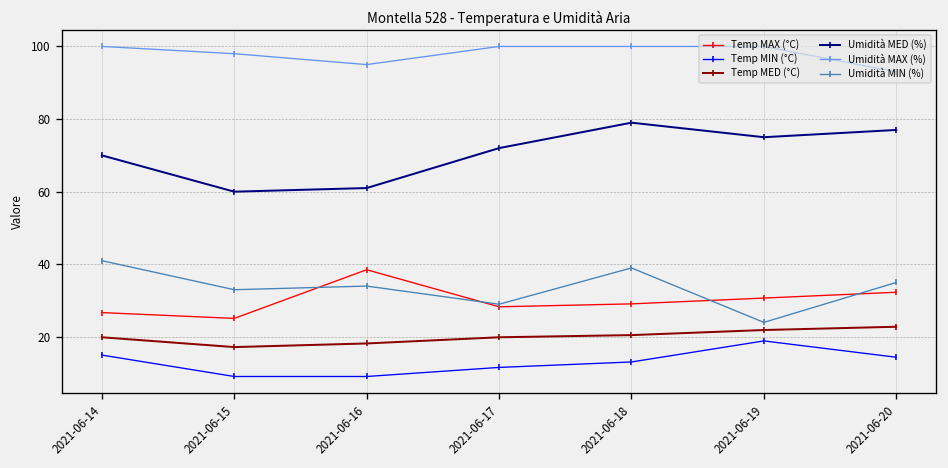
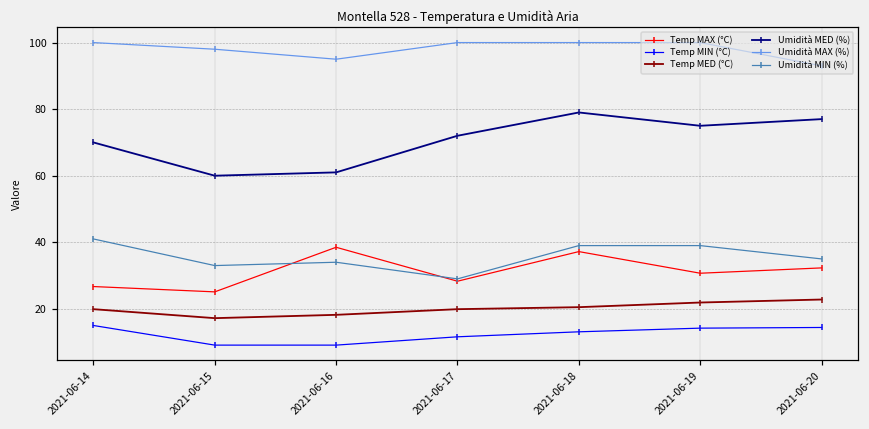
Temp MAX (°C), 2021-06-18: 29 -> 37
Temp MIN (°C), 2021-06-19: 19 -> 14
Umidità MIN (%), 2021-06-19: 24 -> 39
